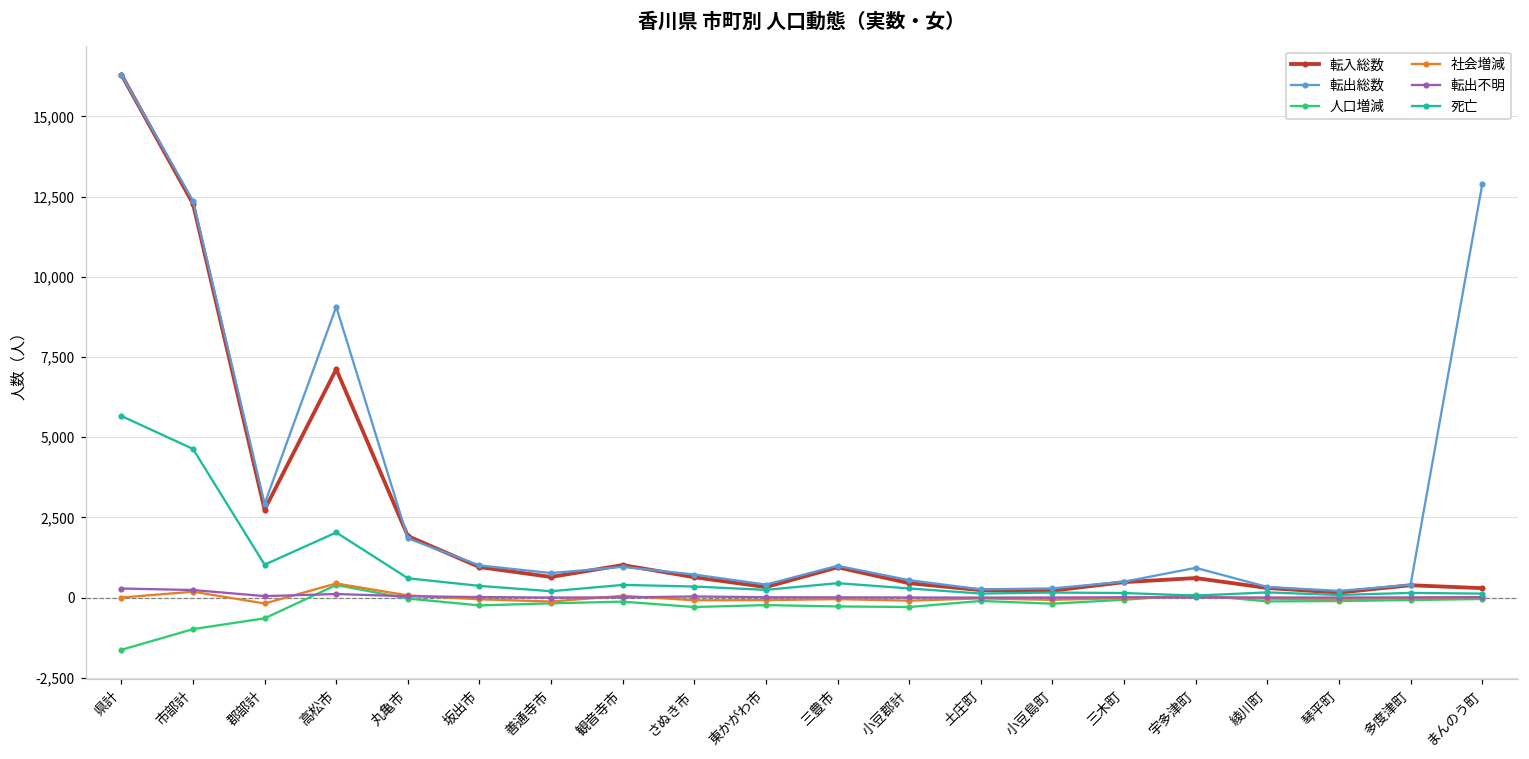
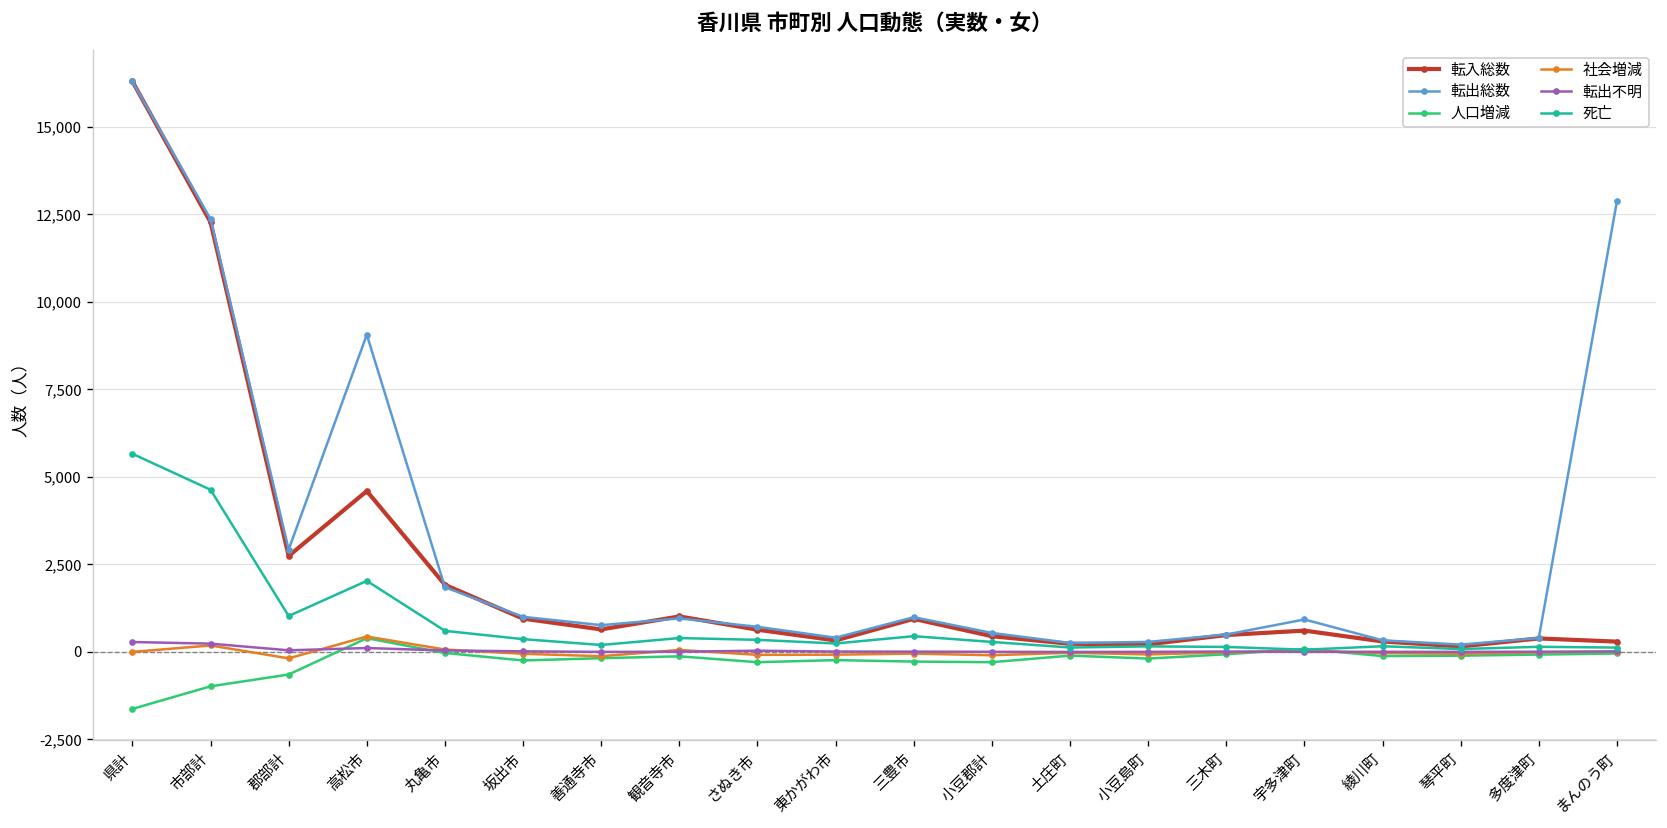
転入総数, 高松市: 7,100 -> 4,600
